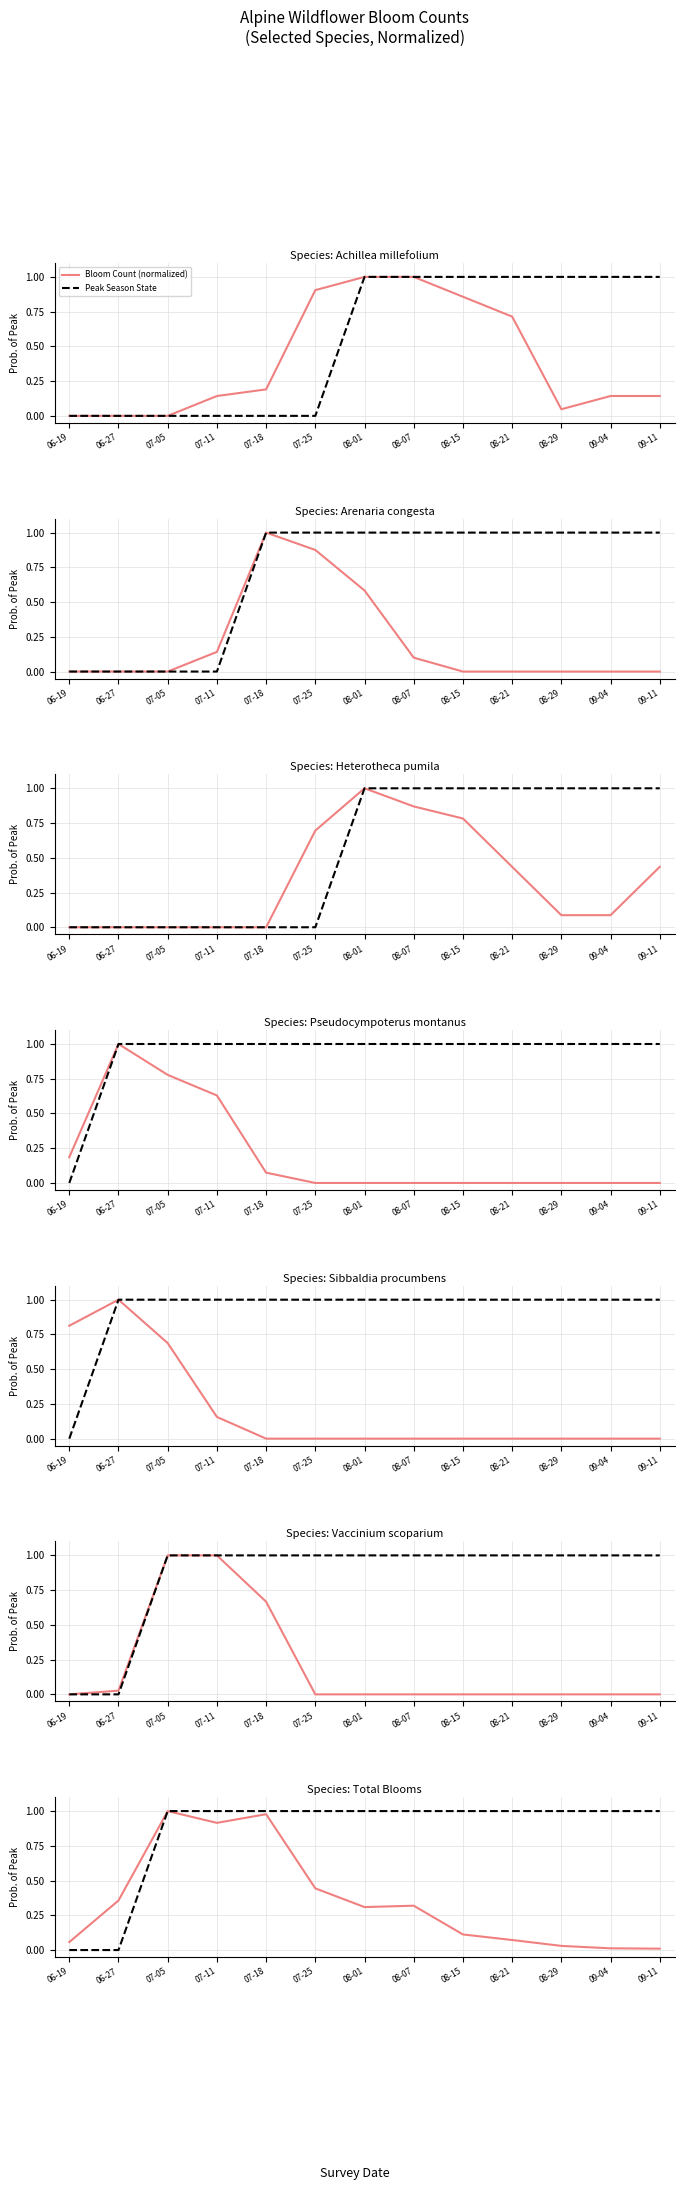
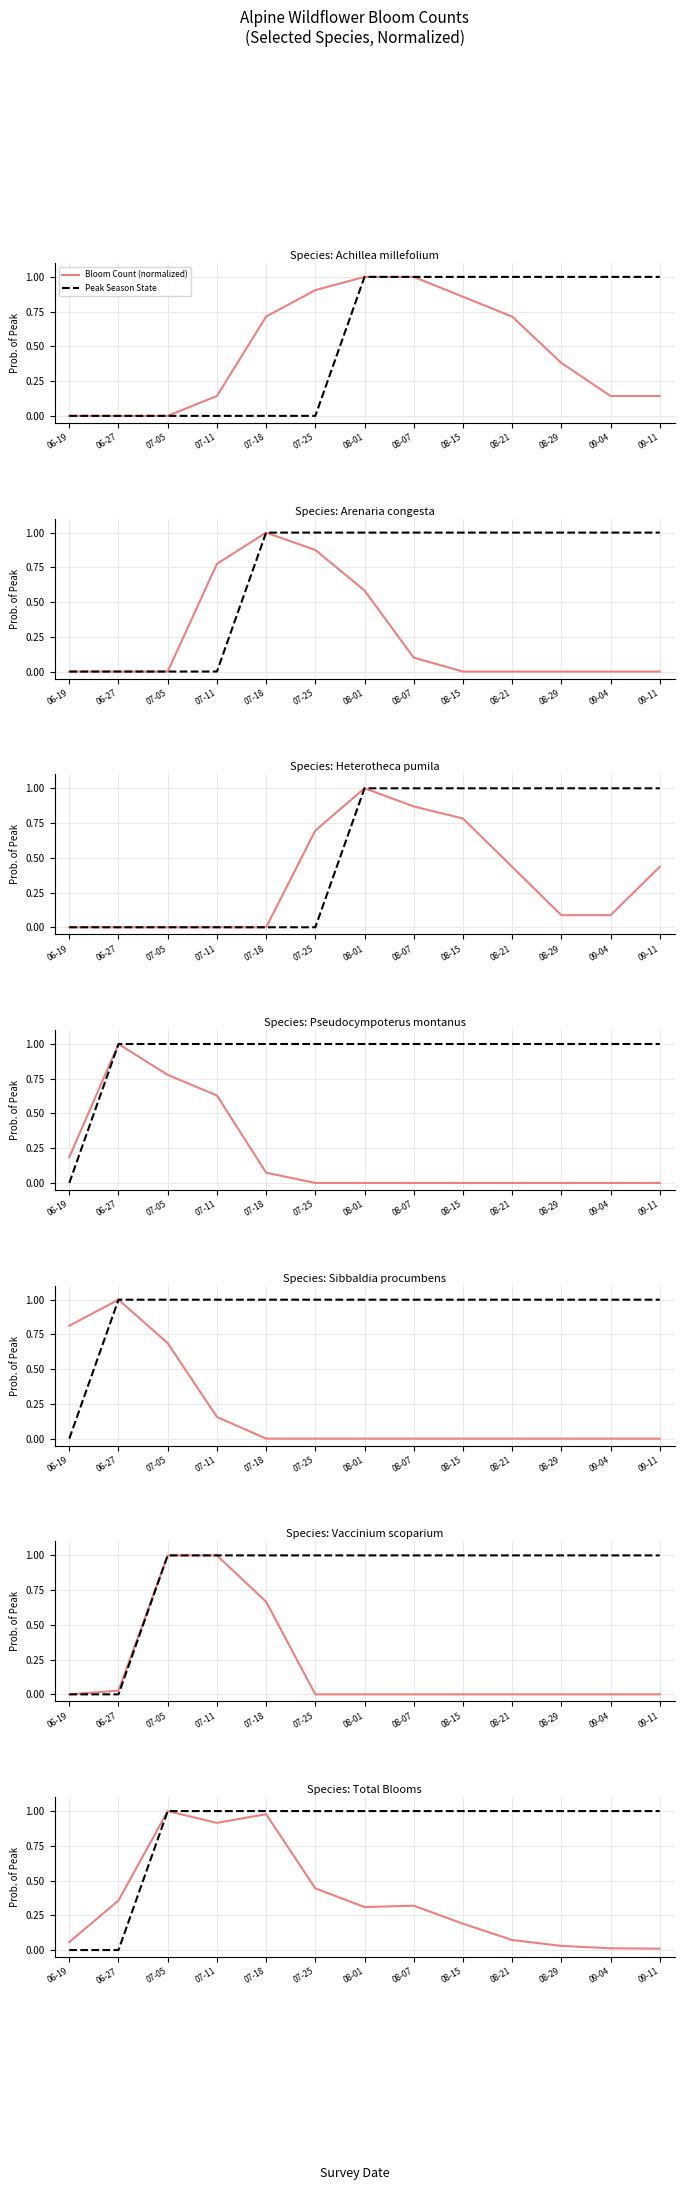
Species: Achillea millefolium, Bloom Count (normalized), 07-18: 0.19 -> 0.71
Species: Achillea millefolium, Bloom Count (normalized), 08-29: 0.05 -> 0.38
Species: Arenaria congesta, Bloom Count (normalized), 07-11: 0.14 -> 0.78
Species: Total Blooms, Bloom Count (normalized), 08-15: 0.11 -> 0.19
